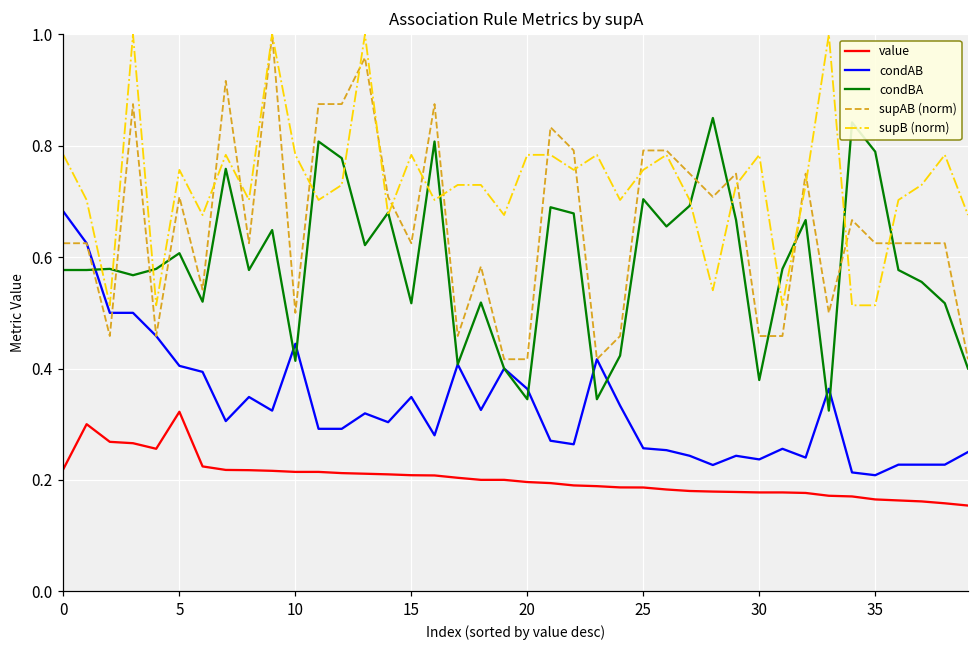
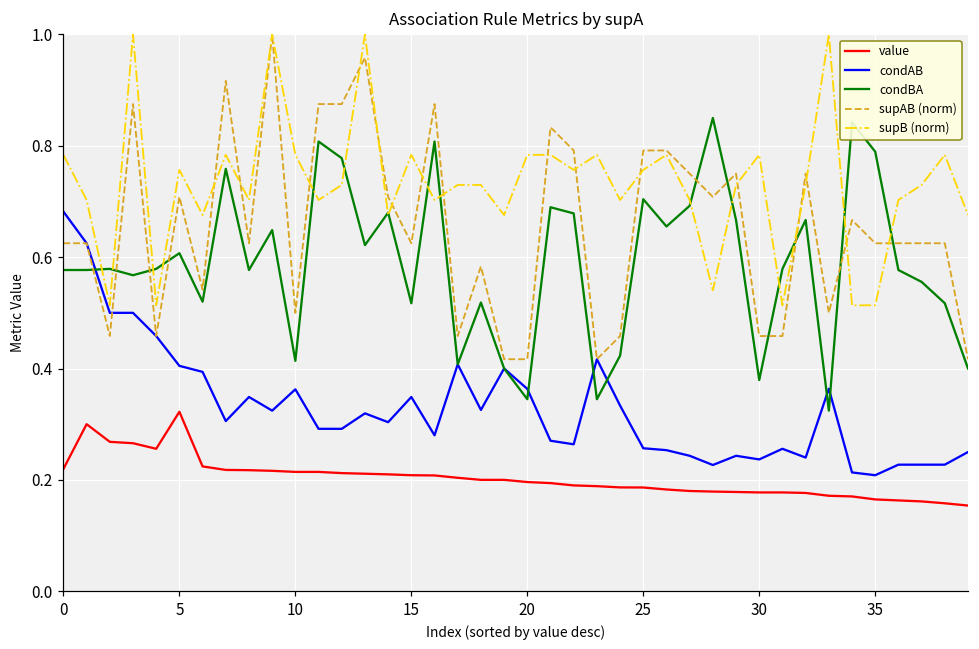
condAB, 10: 0.44 -> 0.36
